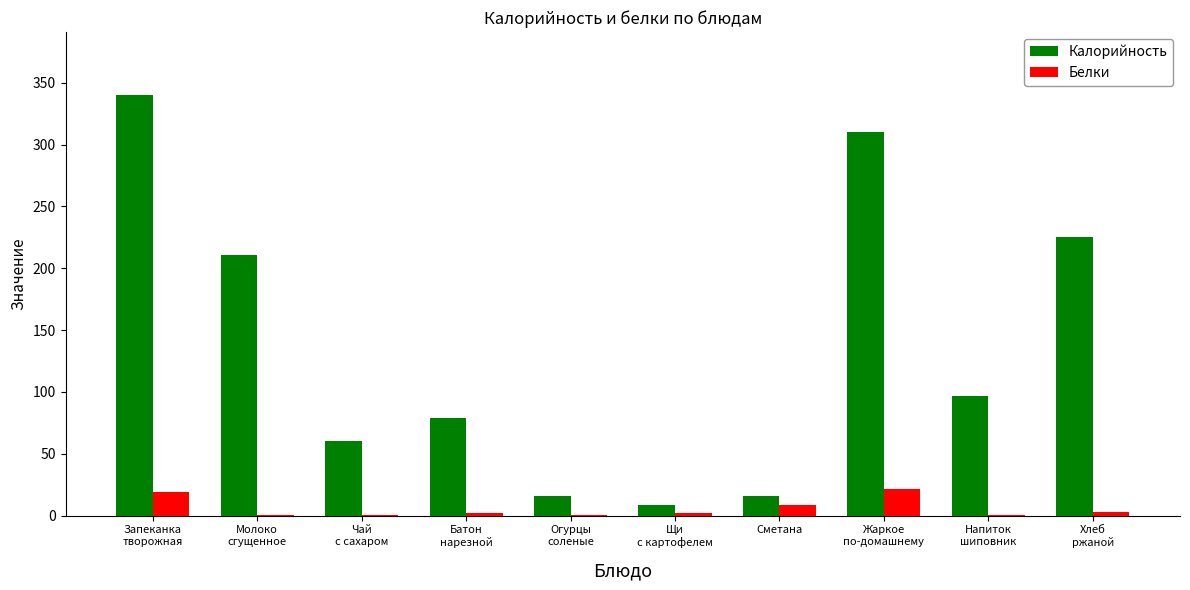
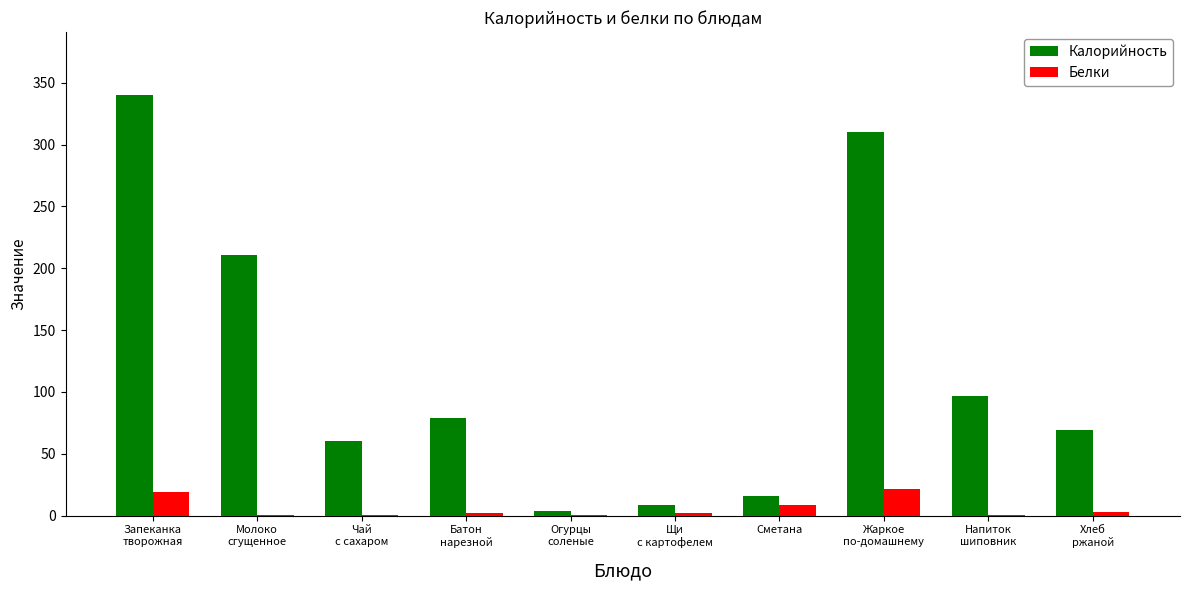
Калорийность, Огурцы соленые: 16 -> 4
Калорийность, Хлеб ржаной: 225 -> 70
